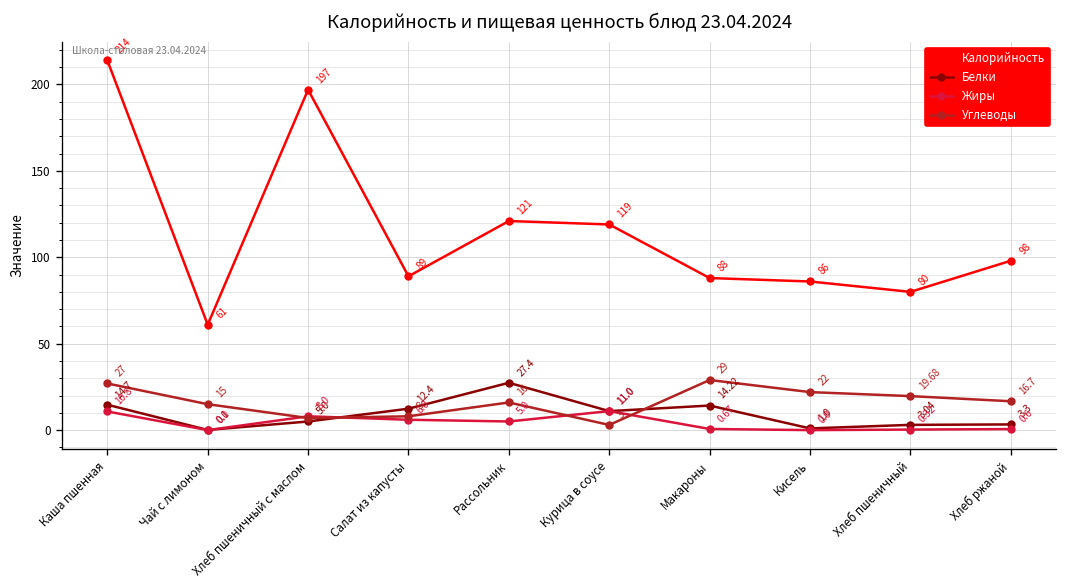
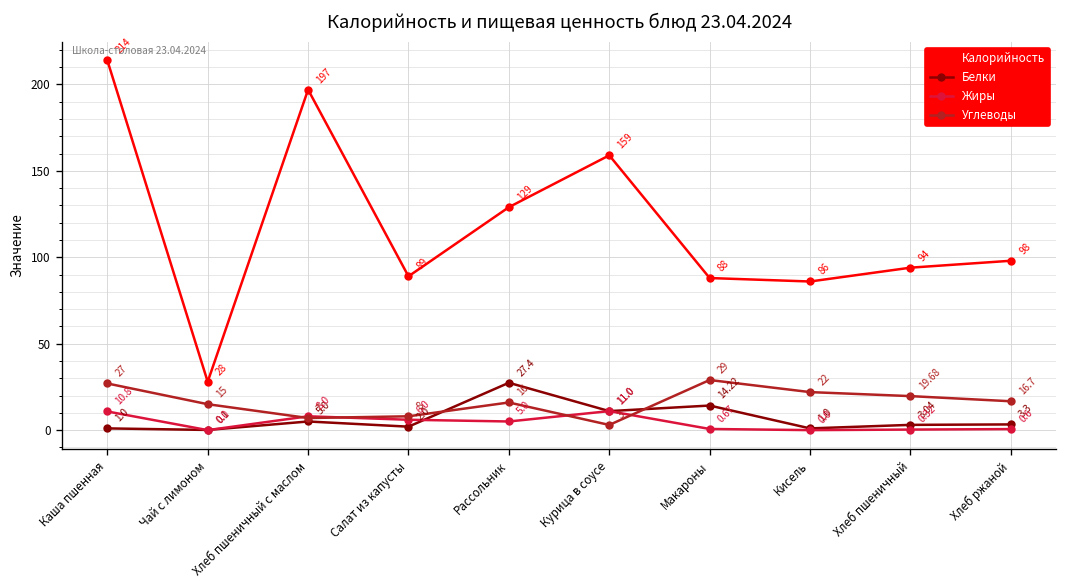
Белки, Каша пшенная: 14.7 -> 1.0
Калорийность, Чай с лимоном: 61 -> 28
Белки, Салат из капусты: 12.4 -> 2.0
Калорийность, Рассольник: 121 -> 129
Калорийность, Курица в соусе: 119 -> 159
Калорийность, Хлеб пшеничный: 80 -> 94
